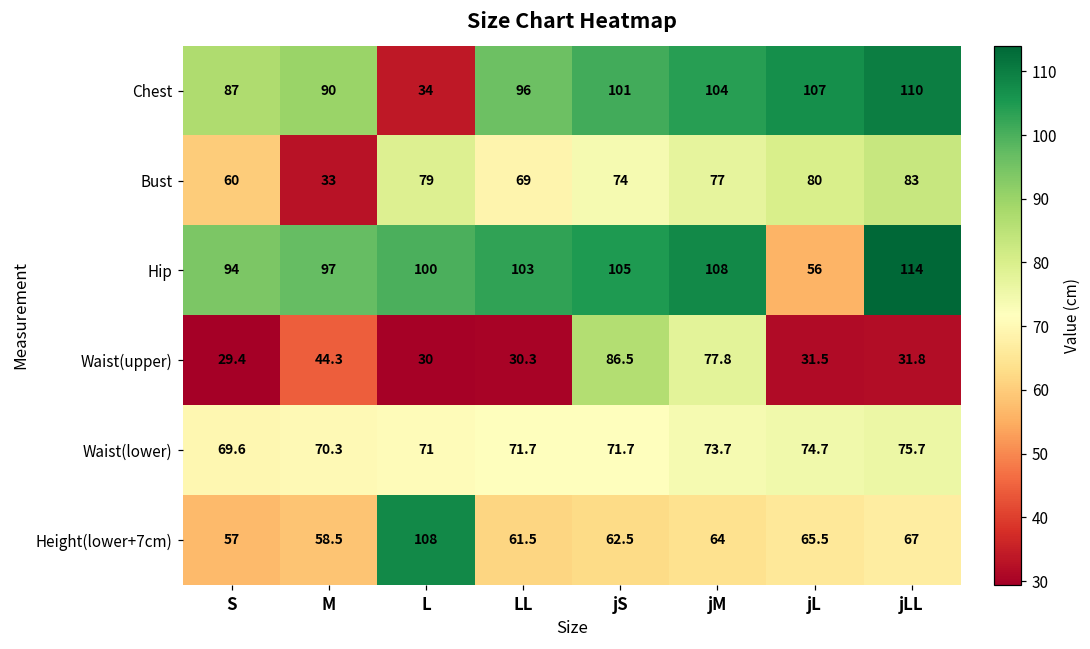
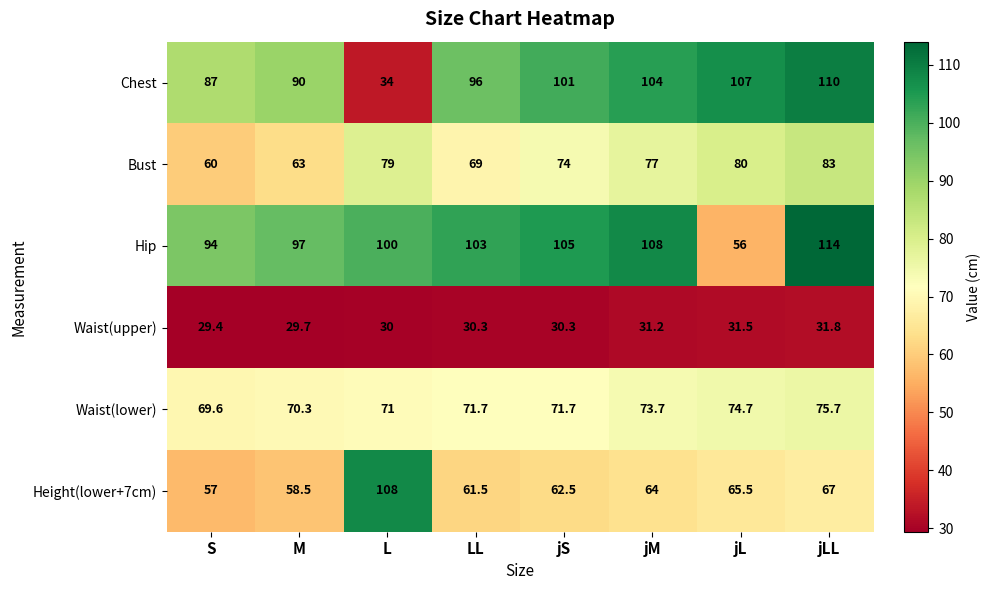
Bust, M: 33 -> 63
Waist(upper), M: 44.3 -> 29.7
Waist(upper), jS: 86.5 -> 30.3
Waist(upper), jM: 77.8 -> 31.2
